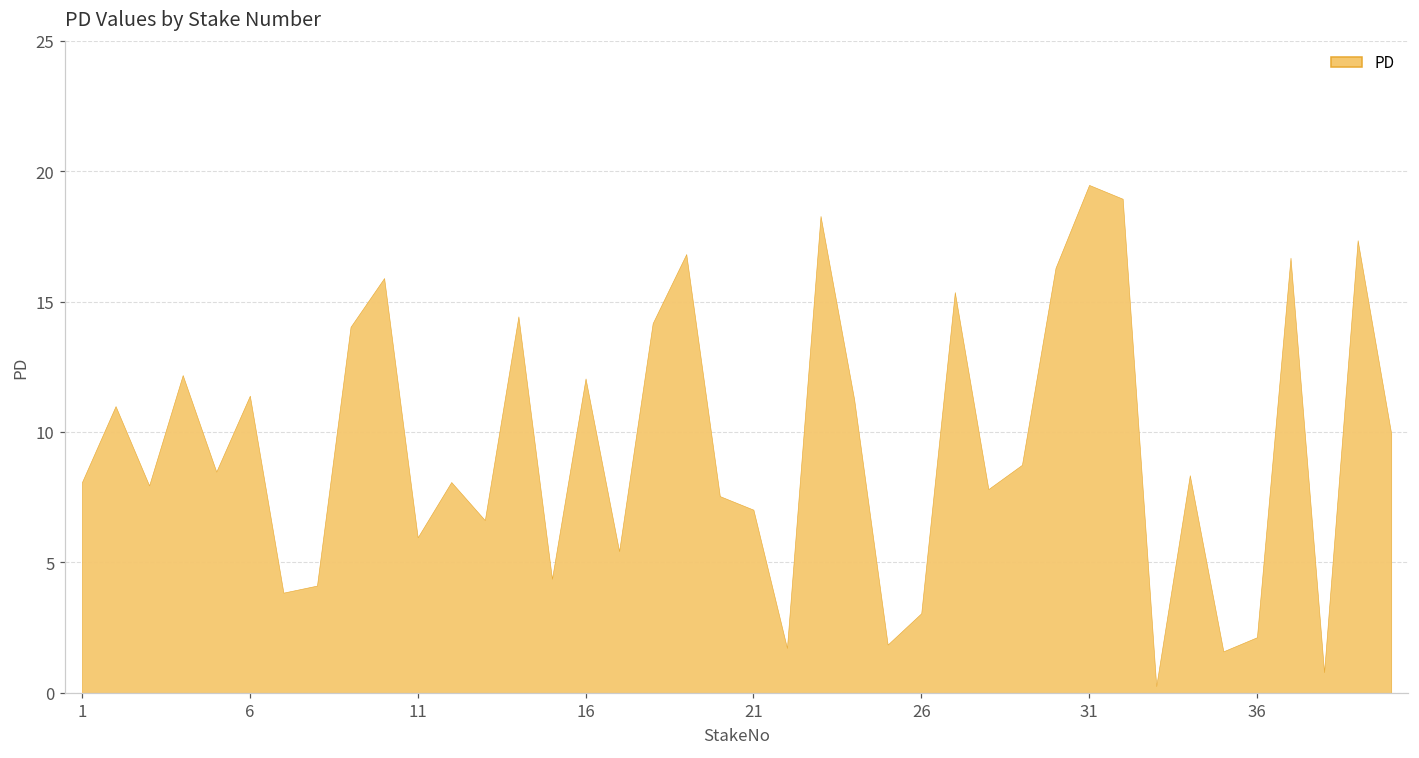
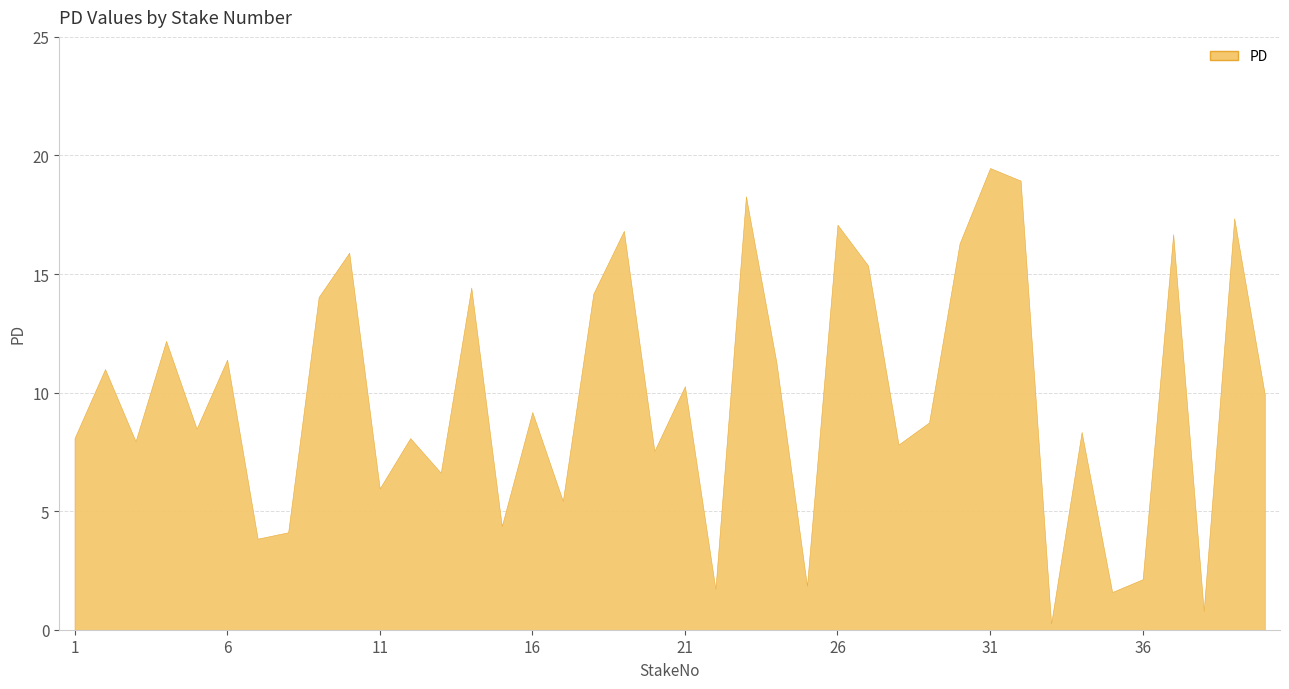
16: 12.1 -> 9.2
21: 7.0 -> 10.3
26: 3.1 -> 17.1
